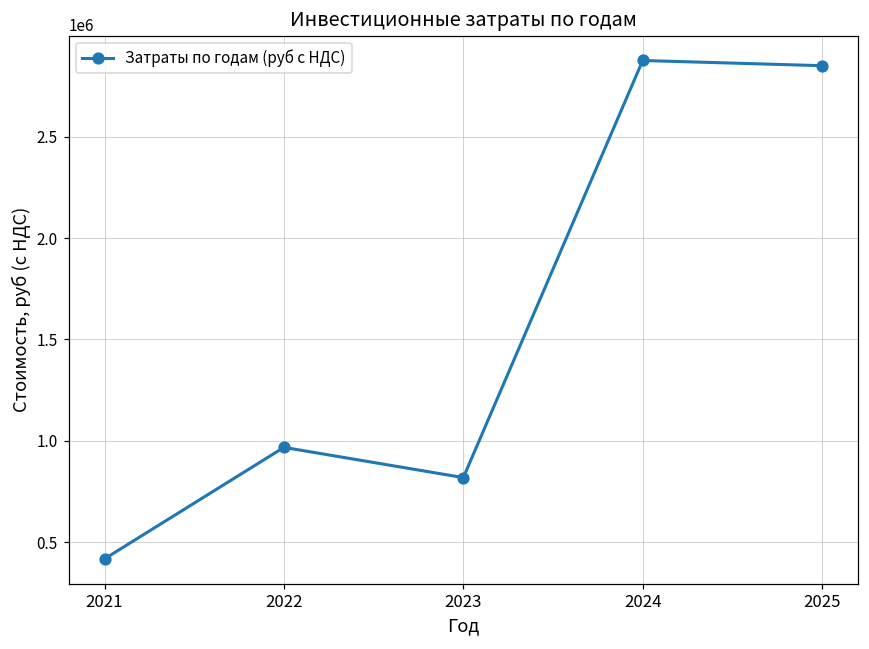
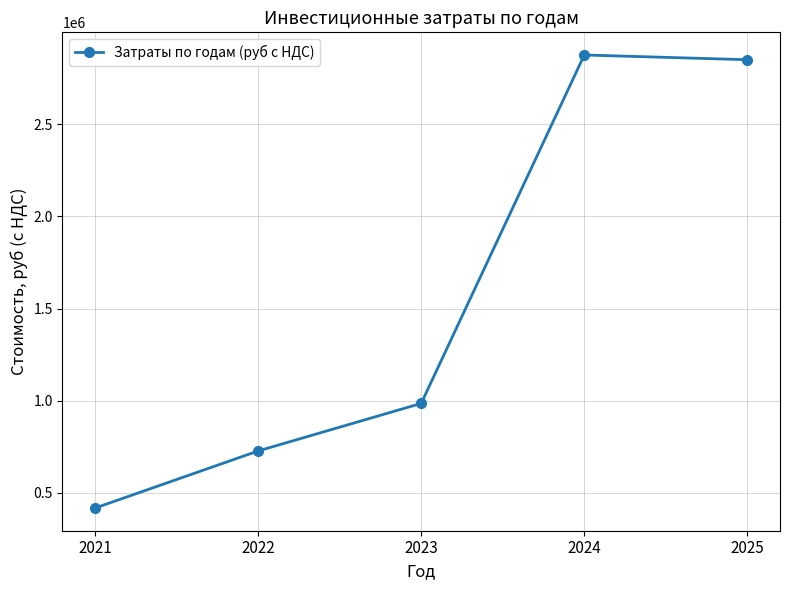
2022: 970000 -> 730000
2023: 820000 -> 990000
